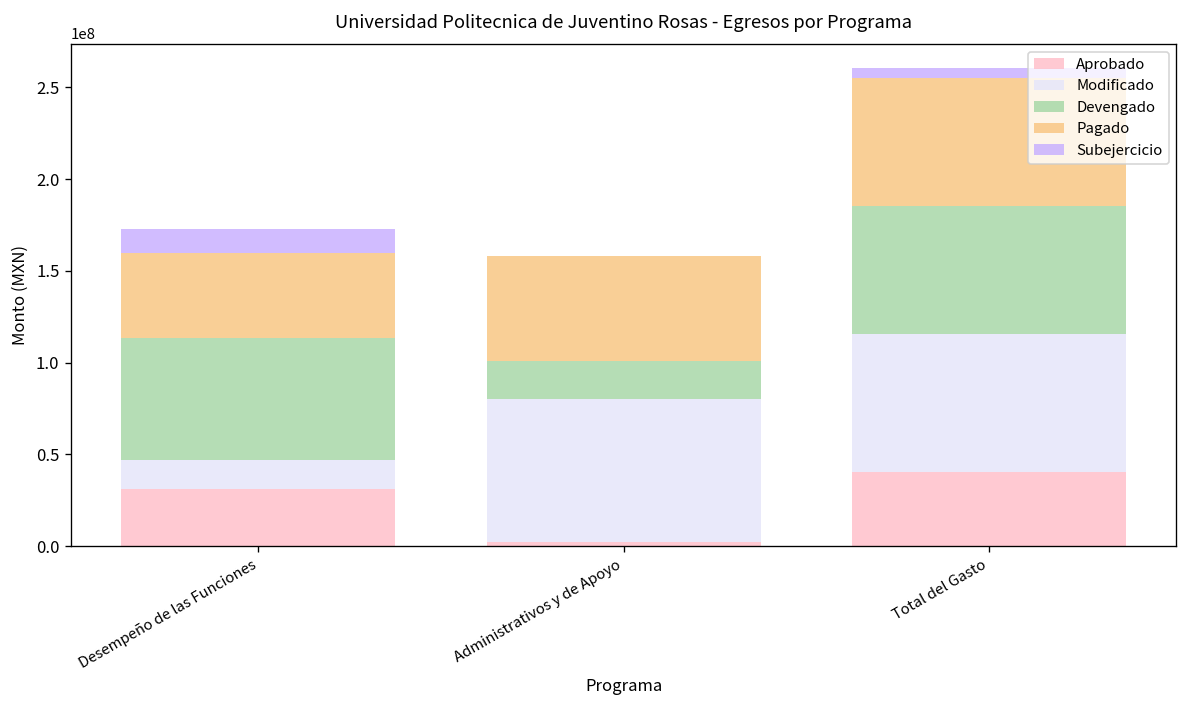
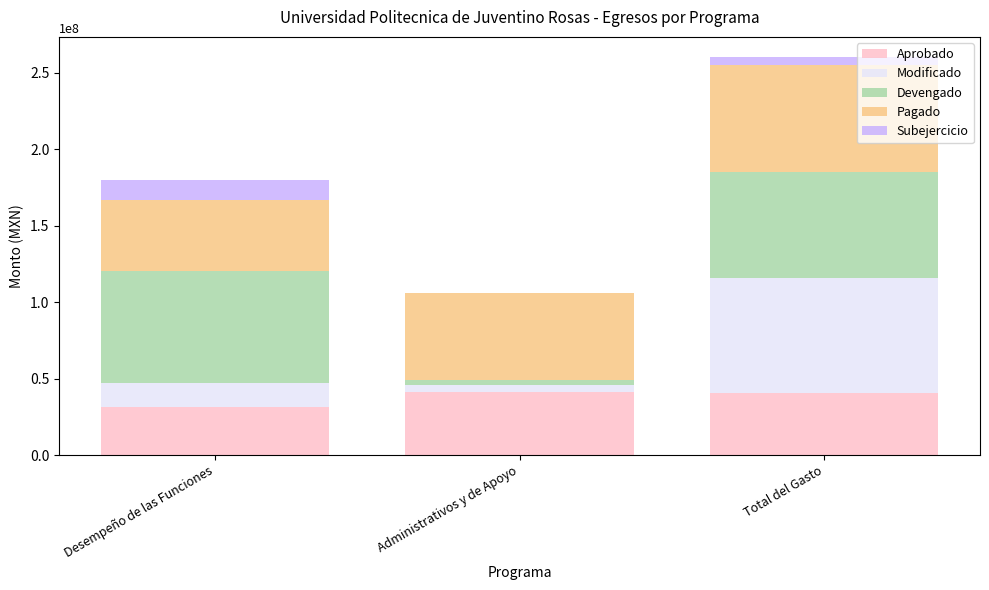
Devengado, Desempeño de las Funciones: 66000000 -> 73000000
Aprobado, Administrativos y de Apoyo: 2000000 -> 42000000
Modificado, Administrativos y de Apoyo: 78000000 -> 4000000
Devengado, Administrativos y de Apoyo: 21000000 -> 4000000
